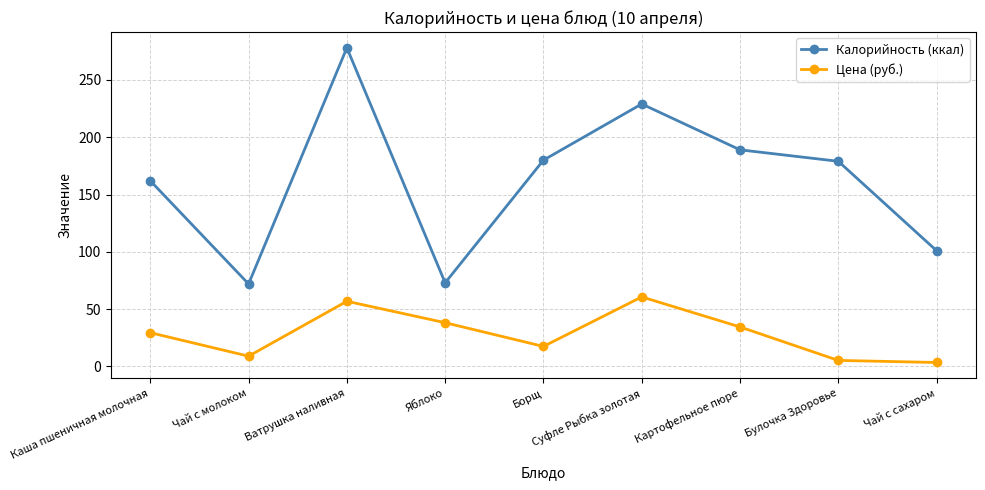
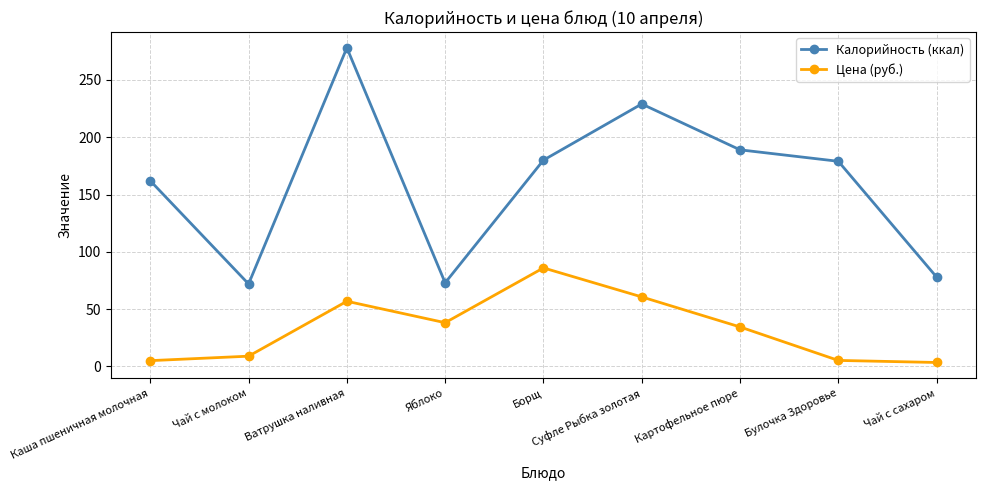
Цена (руб.), Каша пшеничная молочная: 30 -> 5
Цена (руб.), Борщ: 18 -> 86
Калорийность (ккал), Чай с сахаром: 101 -> 78
